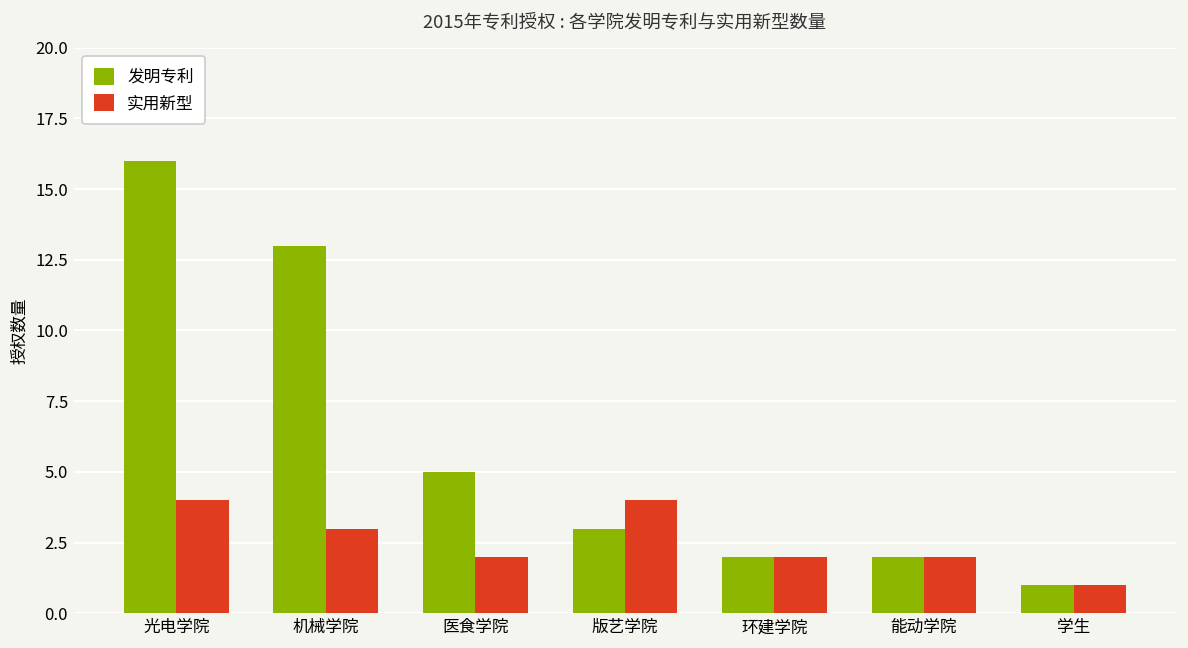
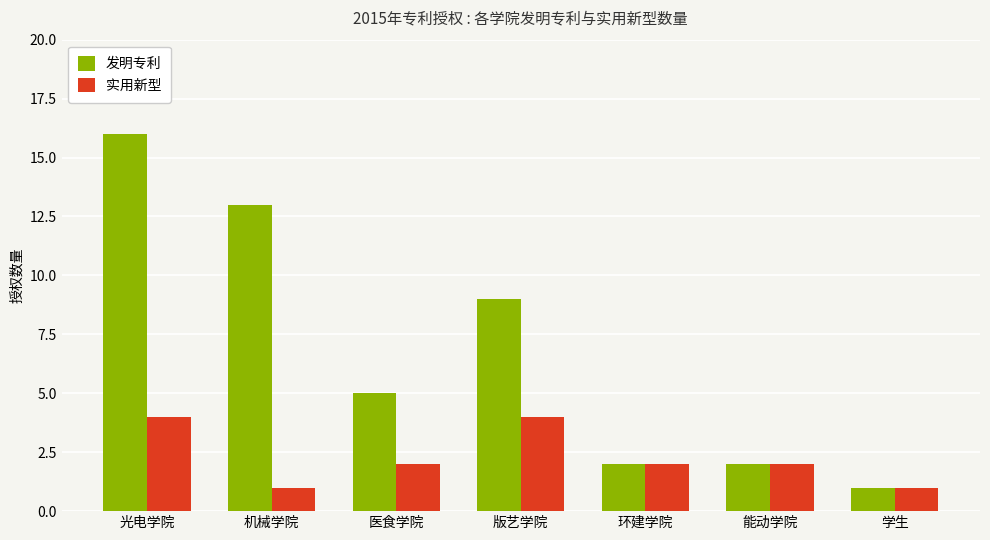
实用新型, 机械学院: 3 -> 1
发明专利, 版艺学院: 3 -> 9
